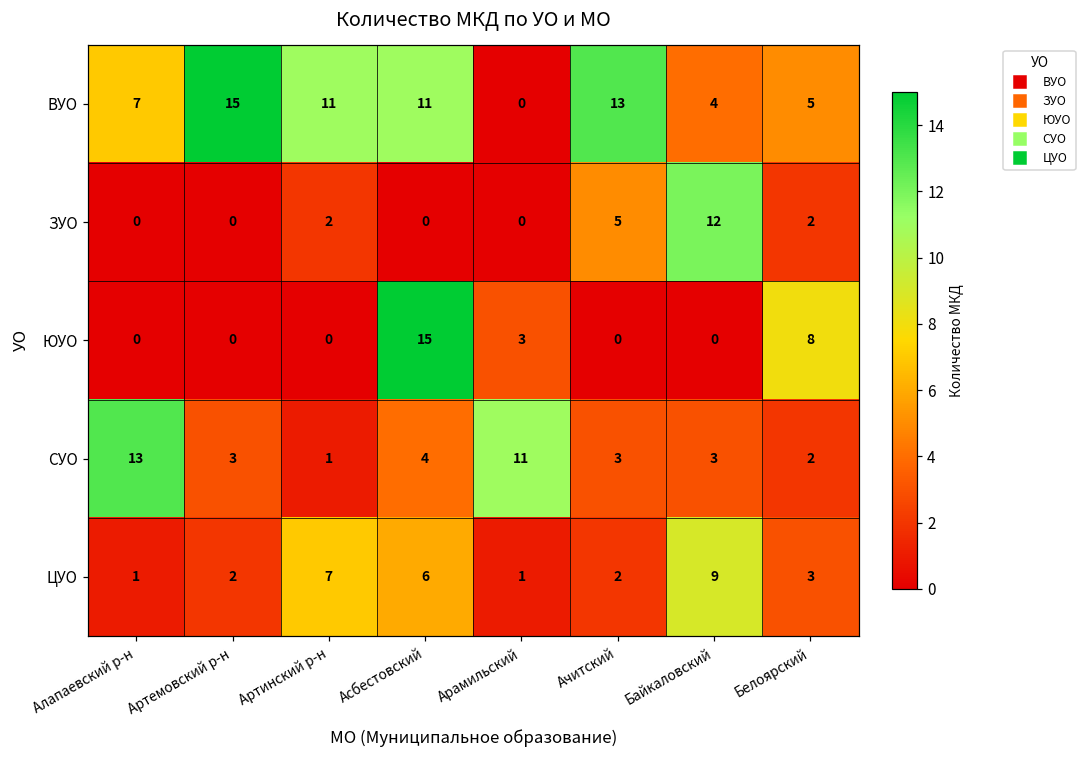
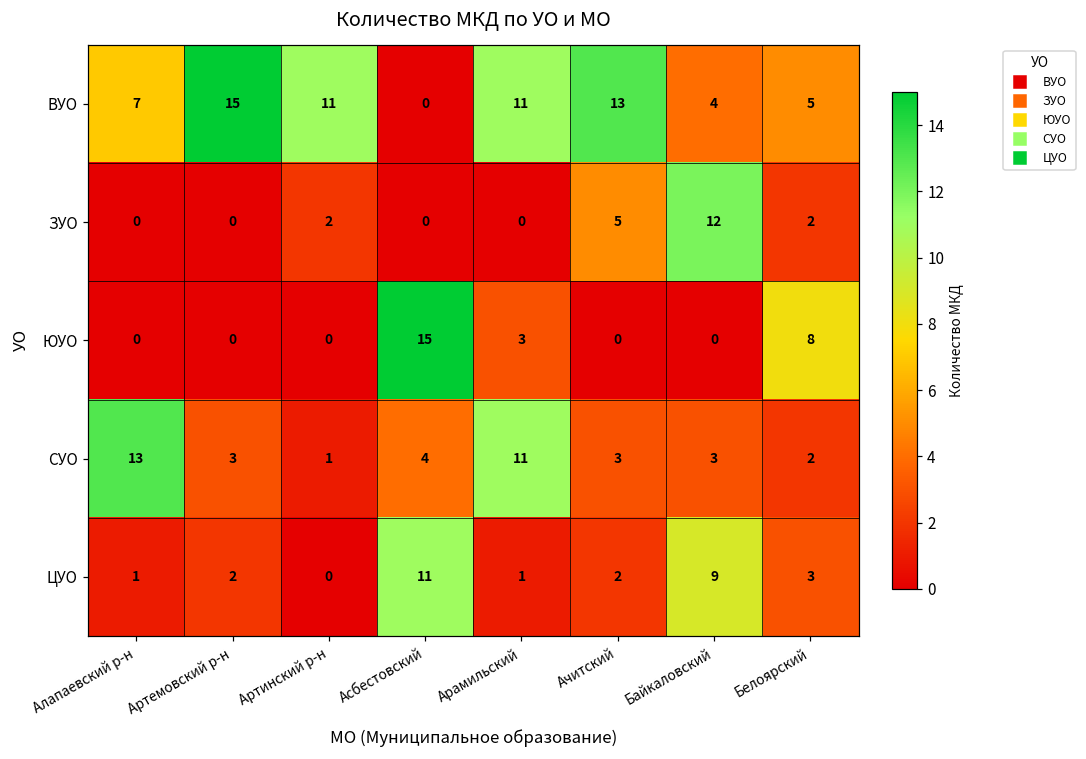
ВУО, Асбестовский: 11 -> 0
ВУО, Арамильский: 0 -> 11
ЦУО, Артинский р-н: 7 -> 0
ЦУО, Асбестовский: 6 -> 11
